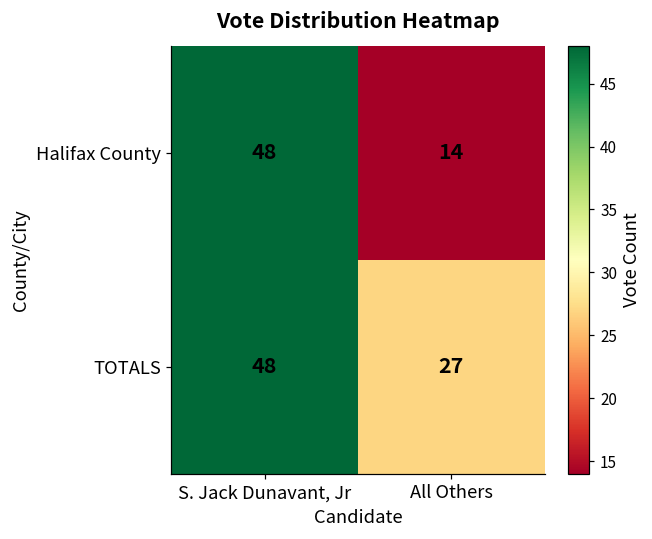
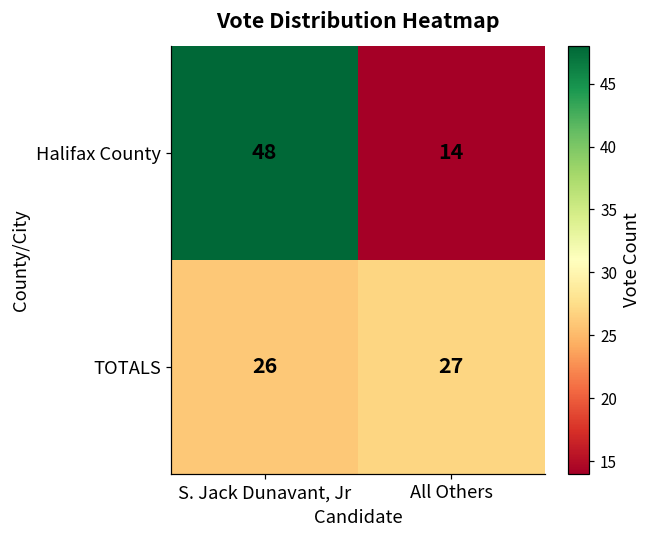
TOTALS, S. Jack Dunavant, Jr: 48 -> 26
